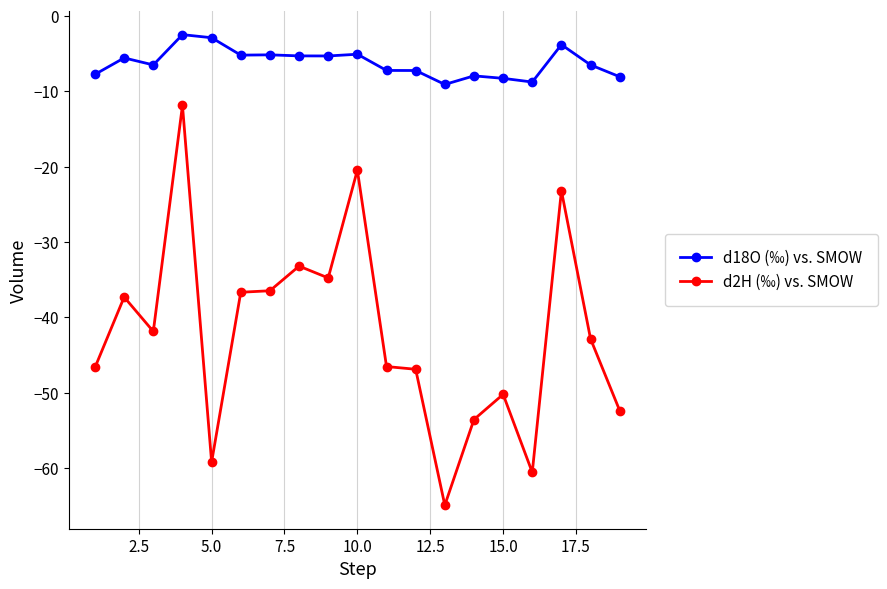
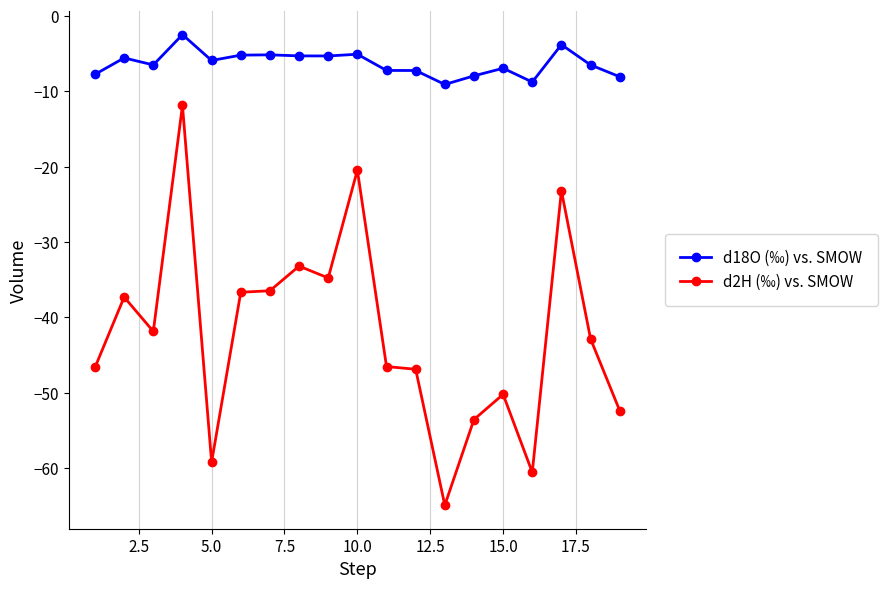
d18O (‰) vs. SMOW, 5.0: -3 -> -6
d18O (‰) vs. SMOW, 15.0: -8 -> -7
